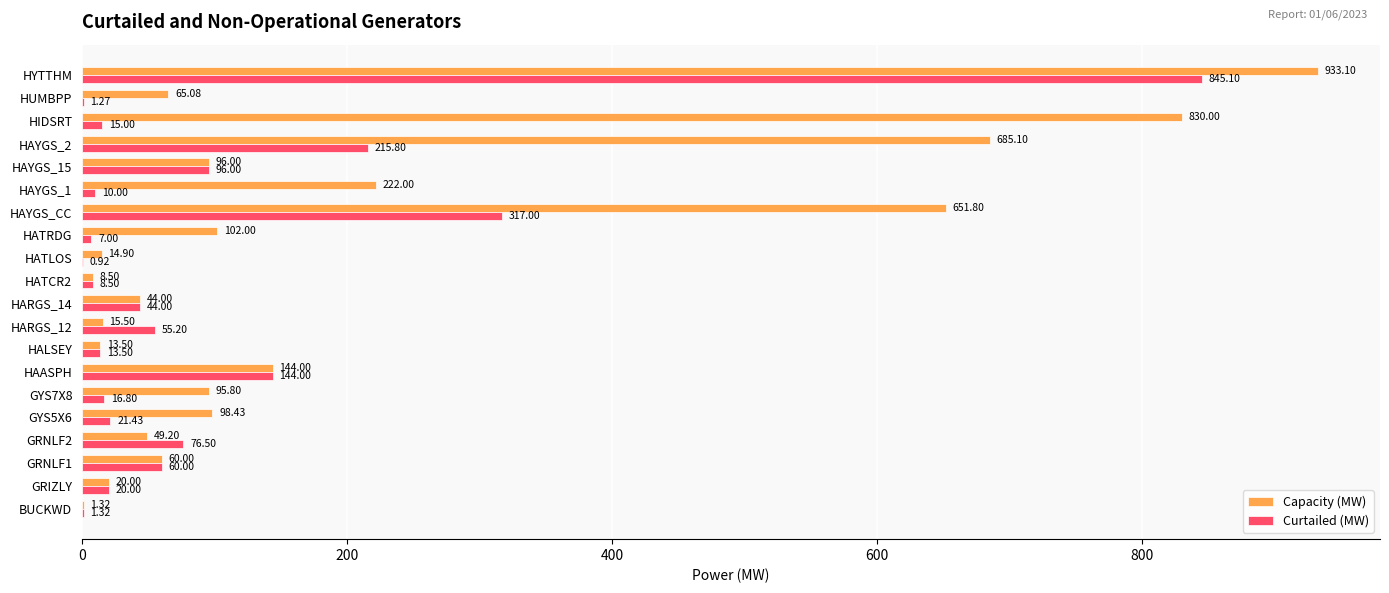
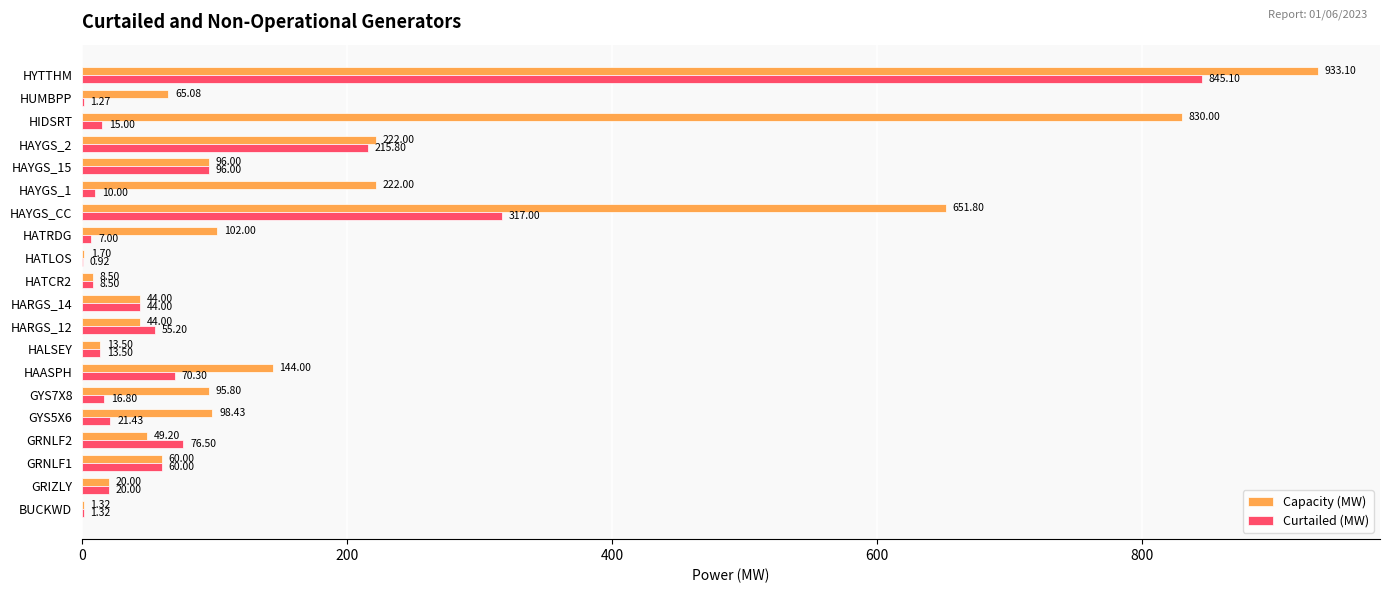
Capacity (MW), HAYGS_2: 685.10 -> 222.00
Capacity (MW), HATLOS: 14.90 -> 1.70
Capacity (MW), HARGS_12: 15.50 -> 44.00
Curtailed (MW), HAASPH: 144.00 -> 70.30
